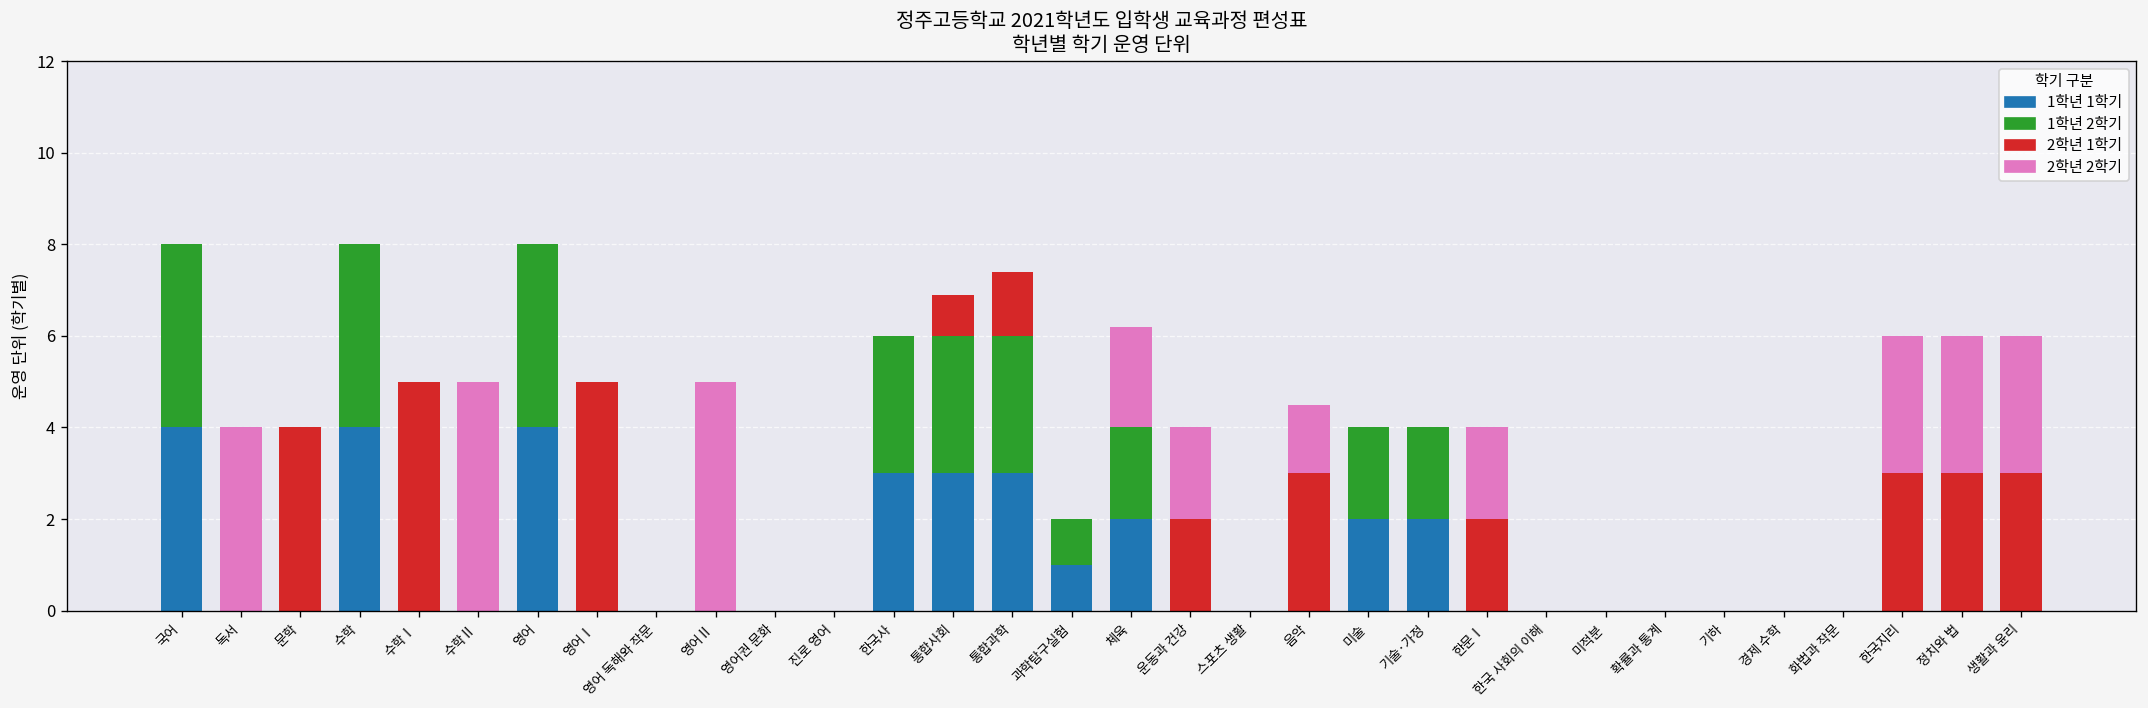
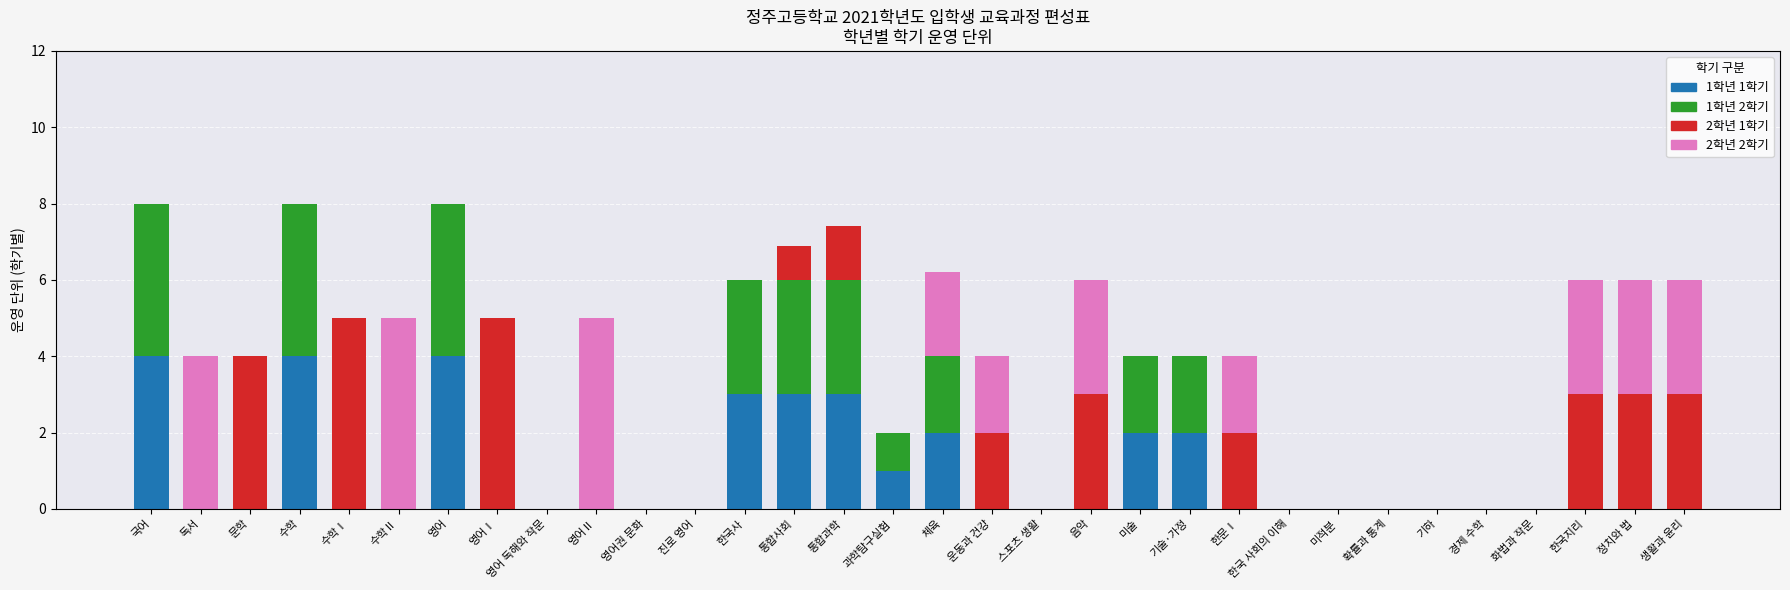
2학년 2학기, 음악: 1.5 -> 3.0
